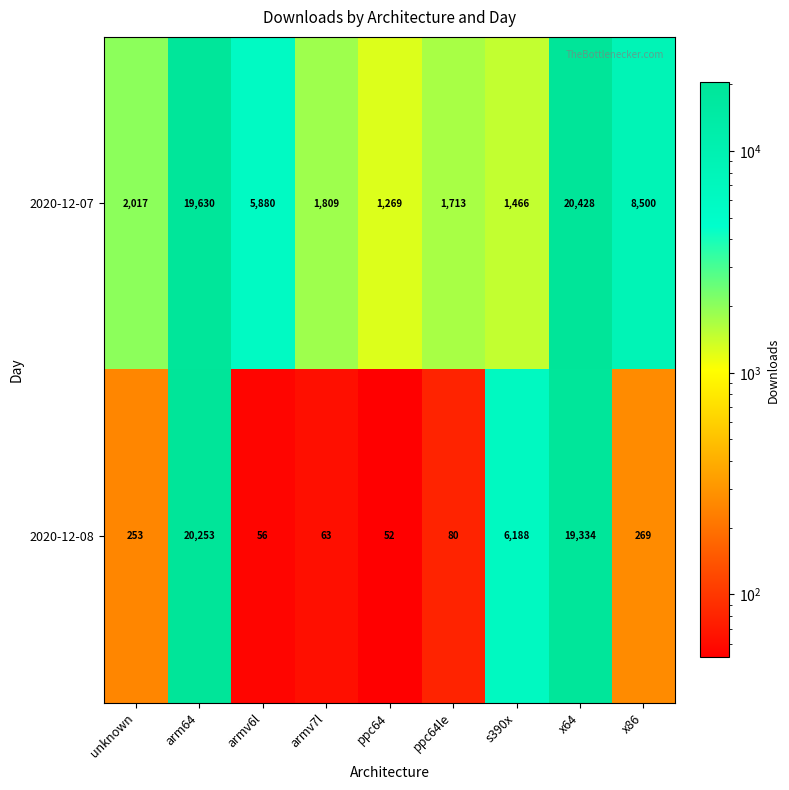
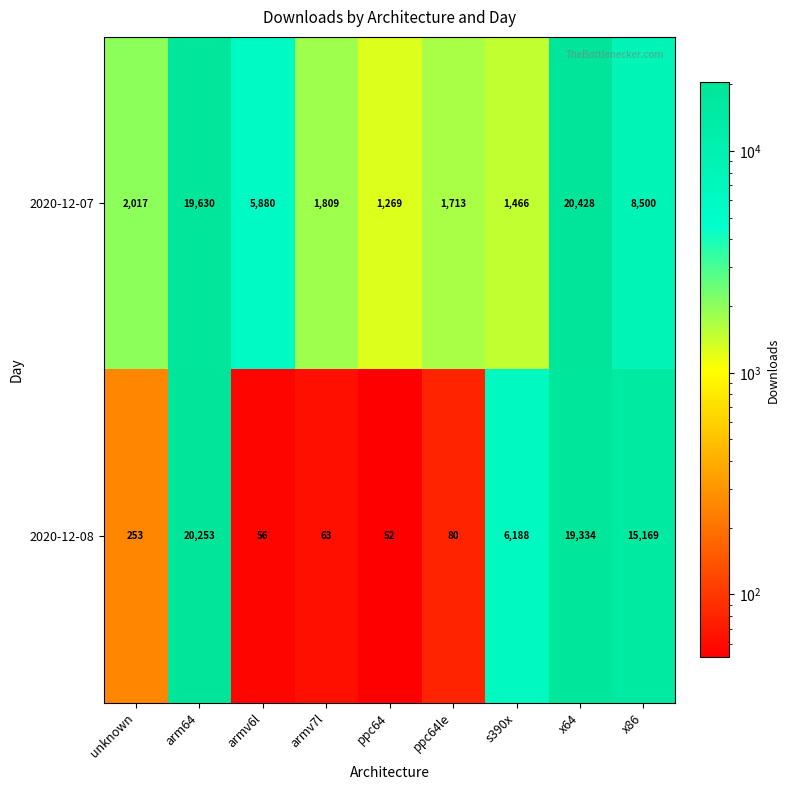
2020-12-08, x86: 269 -> 15,169
